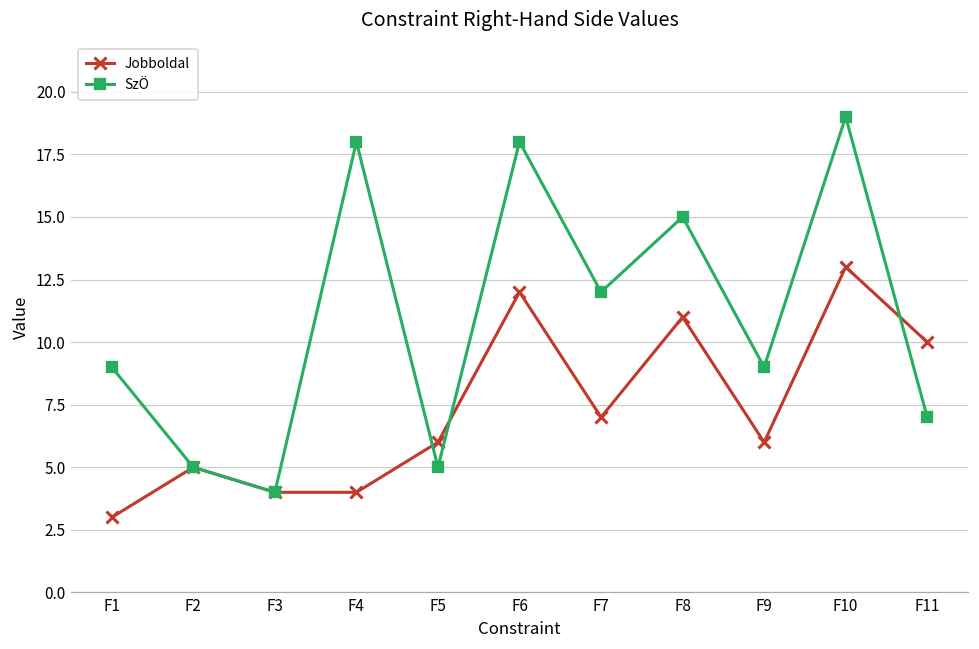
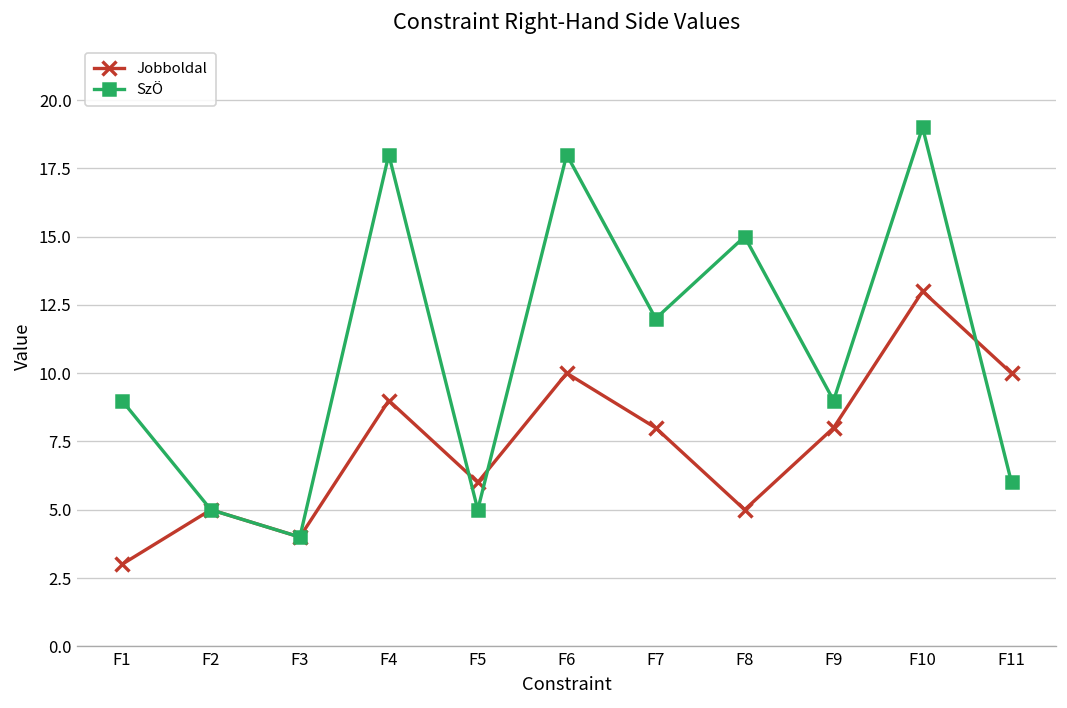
Jobboldal, F4: 4 -> 9
Jobboldal, F6: 12 -> 10
Jobboldal, F7: 7 -> 8
Jobboldal, F8: 11 -> 5
Jobboldal, F9: 6 -> 8
SzÖ, F11: 7 -> 6
